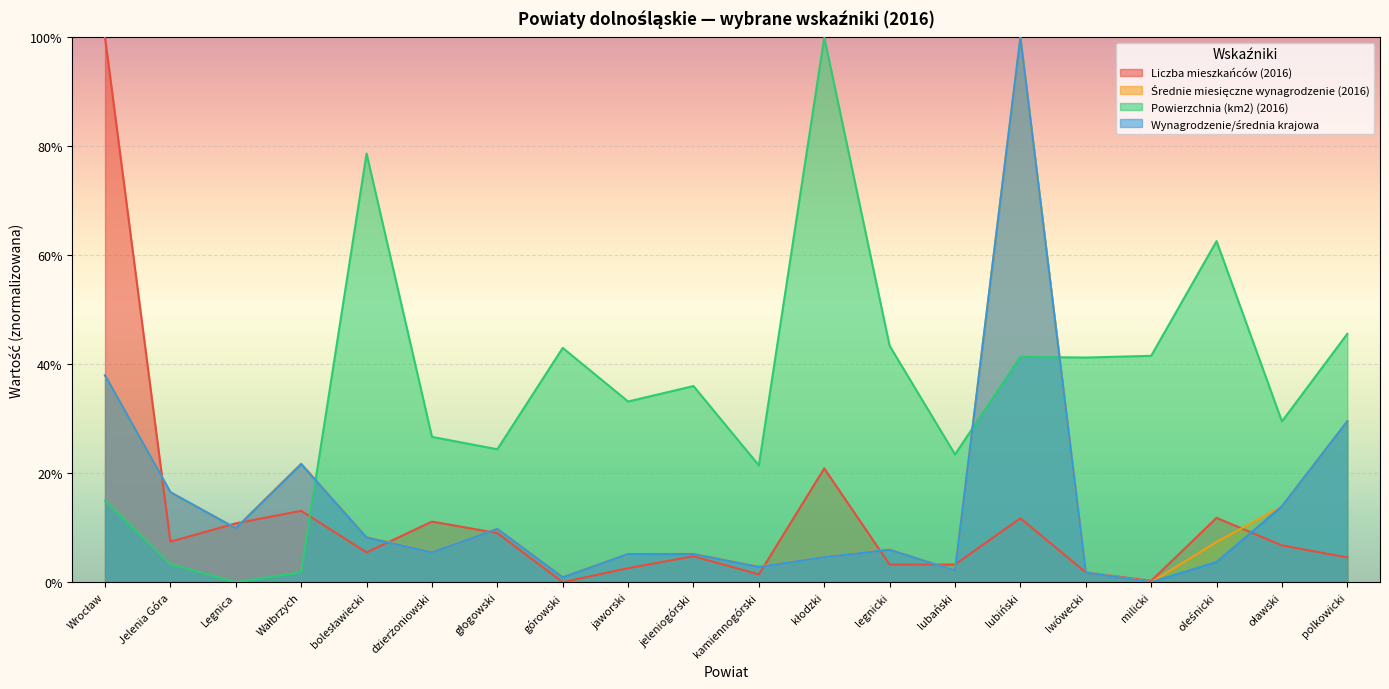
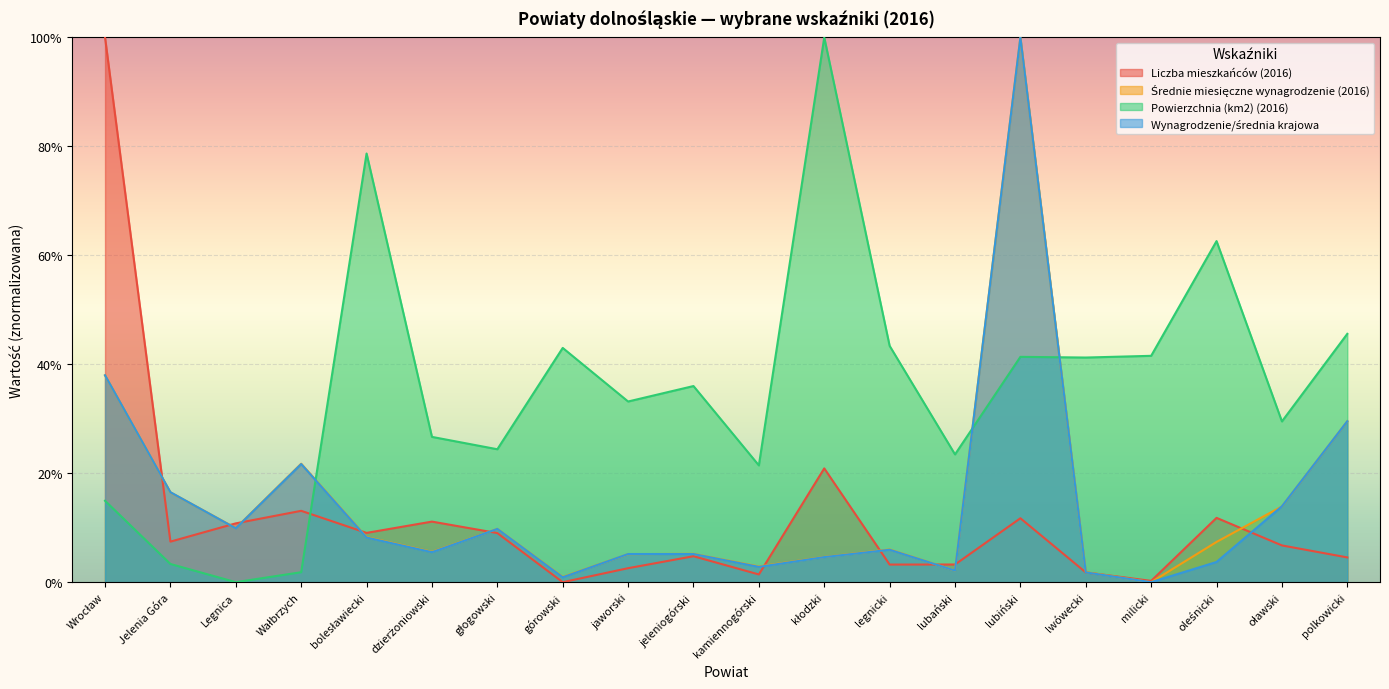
Liczba mieszkańców (2016), bolesławiecki: 5% -> 9%
